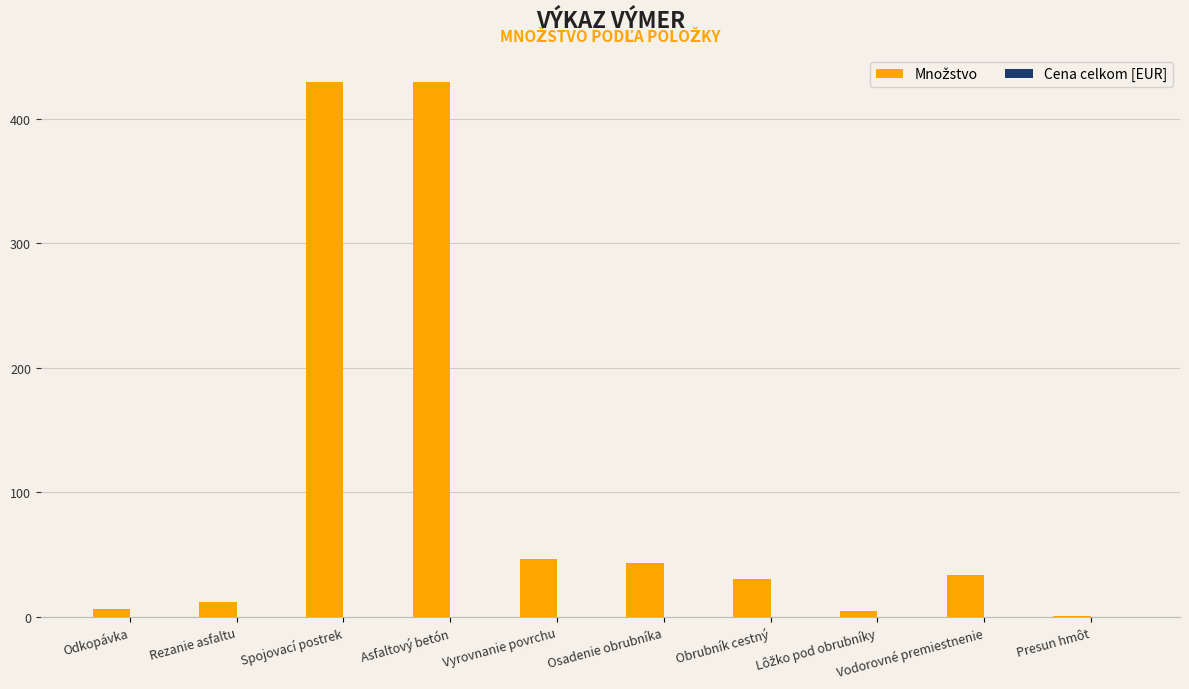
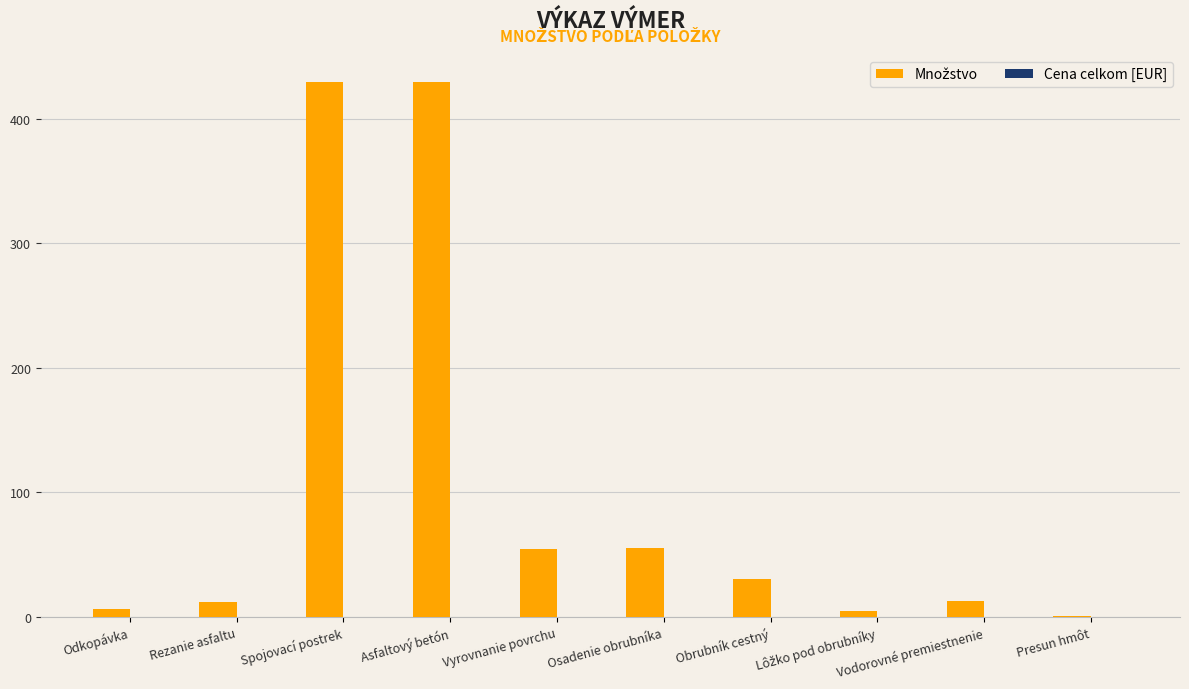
Množstvo, Vyrovnanie povrchu: 46 -> 55
Množstvo, Osadenie obrubníka: 43 -> 56
Množstvo, Vodorovné premiestnenie: 33 -> 13
